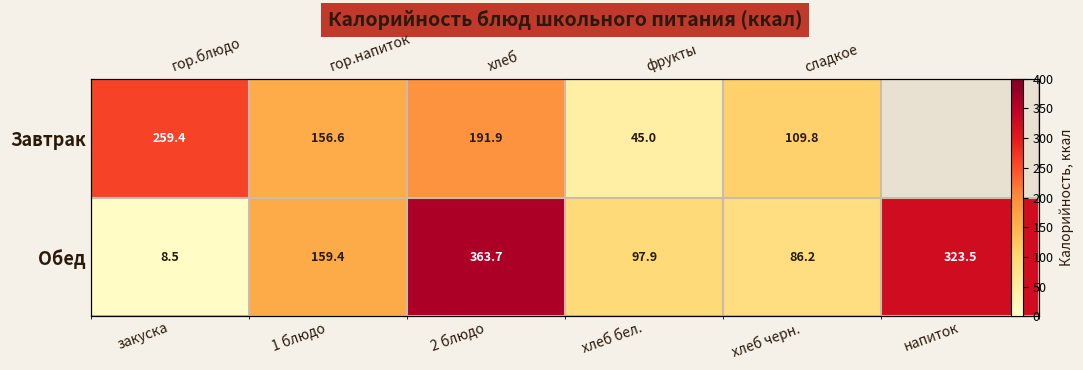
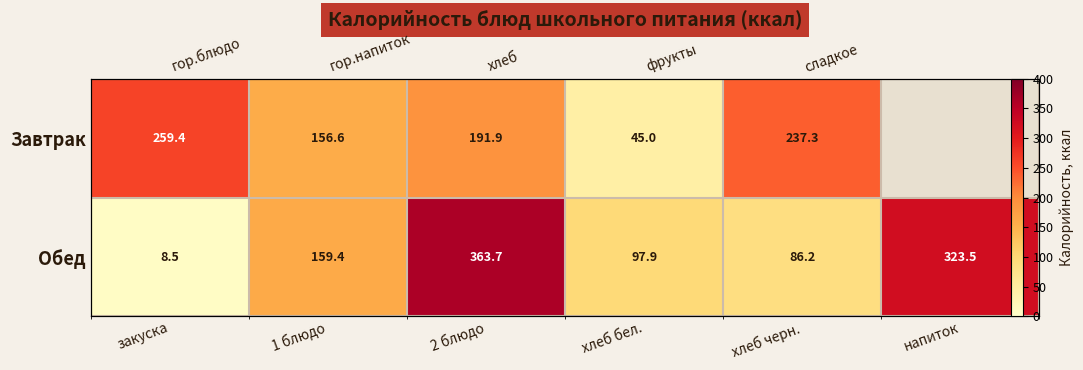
Завтрак, хлеб черн.: 109.8 -> 237.3
